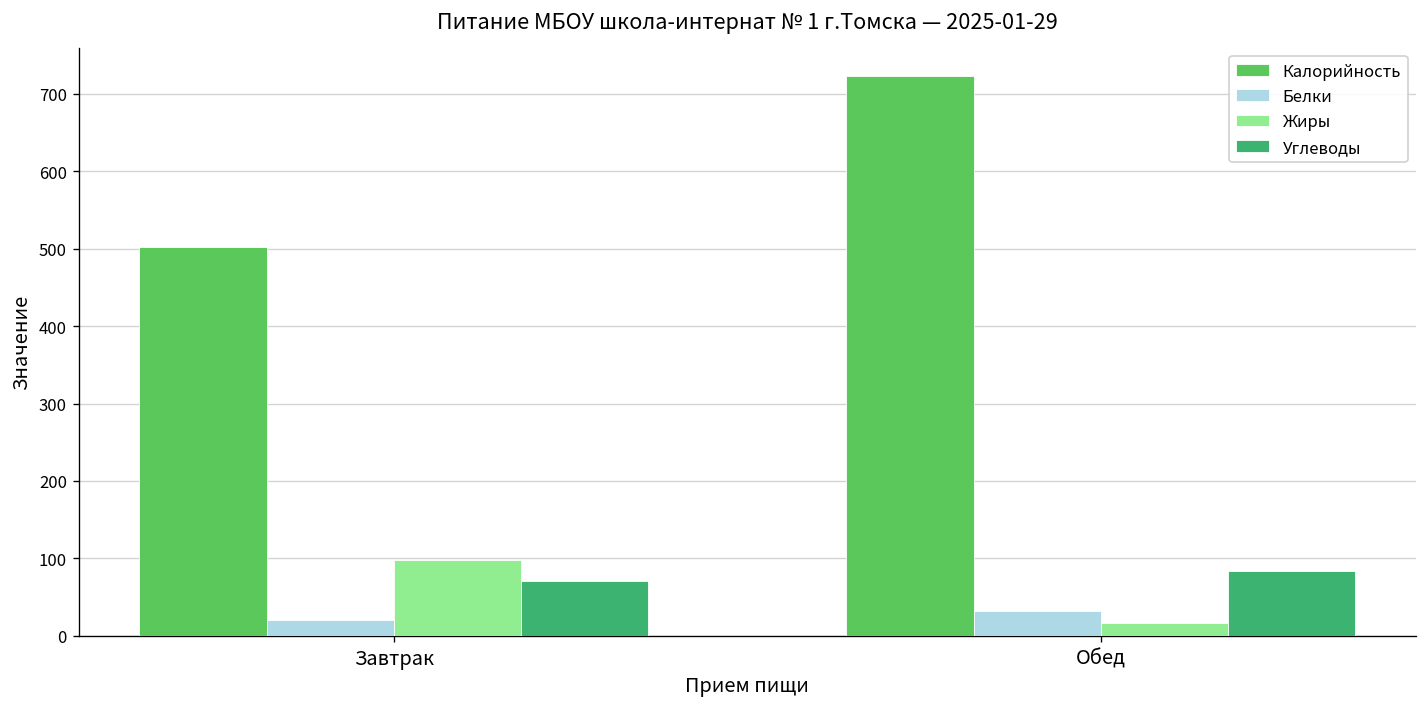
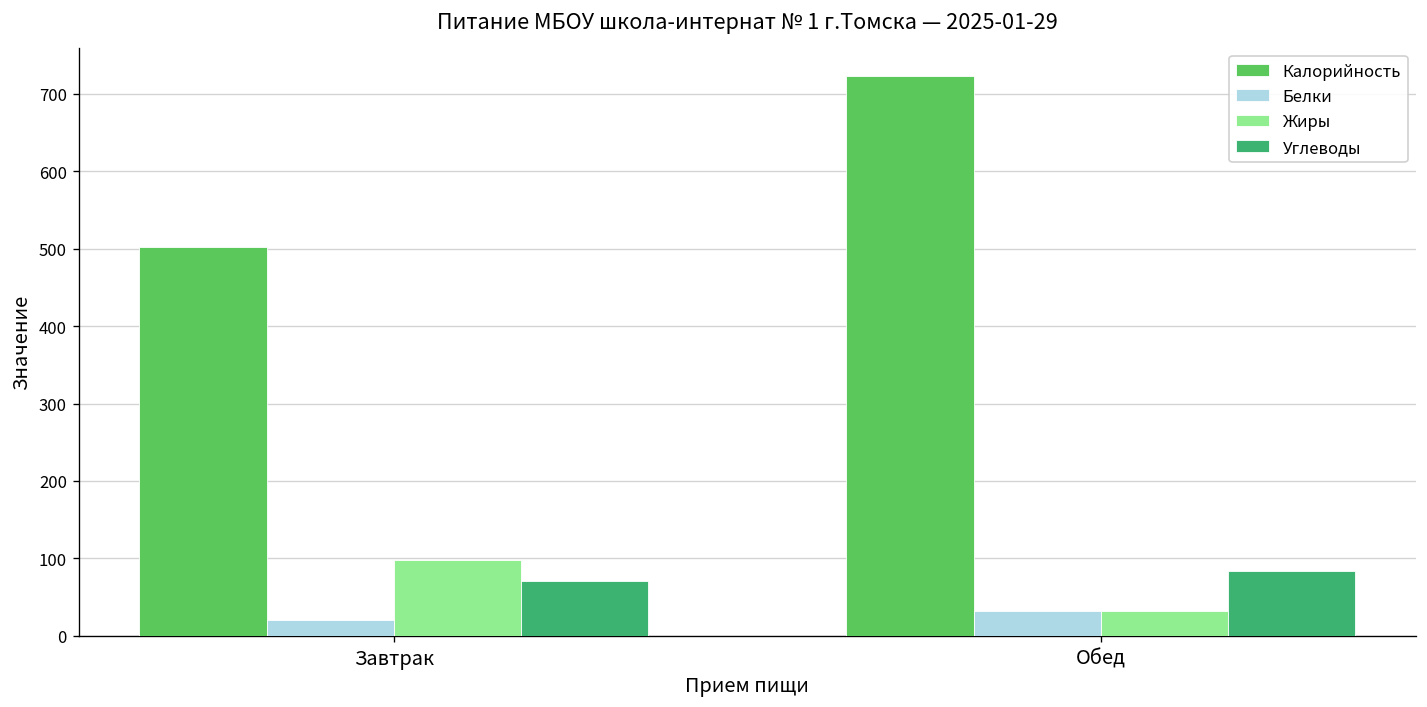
Жиры, Обед: 20 -> 30
